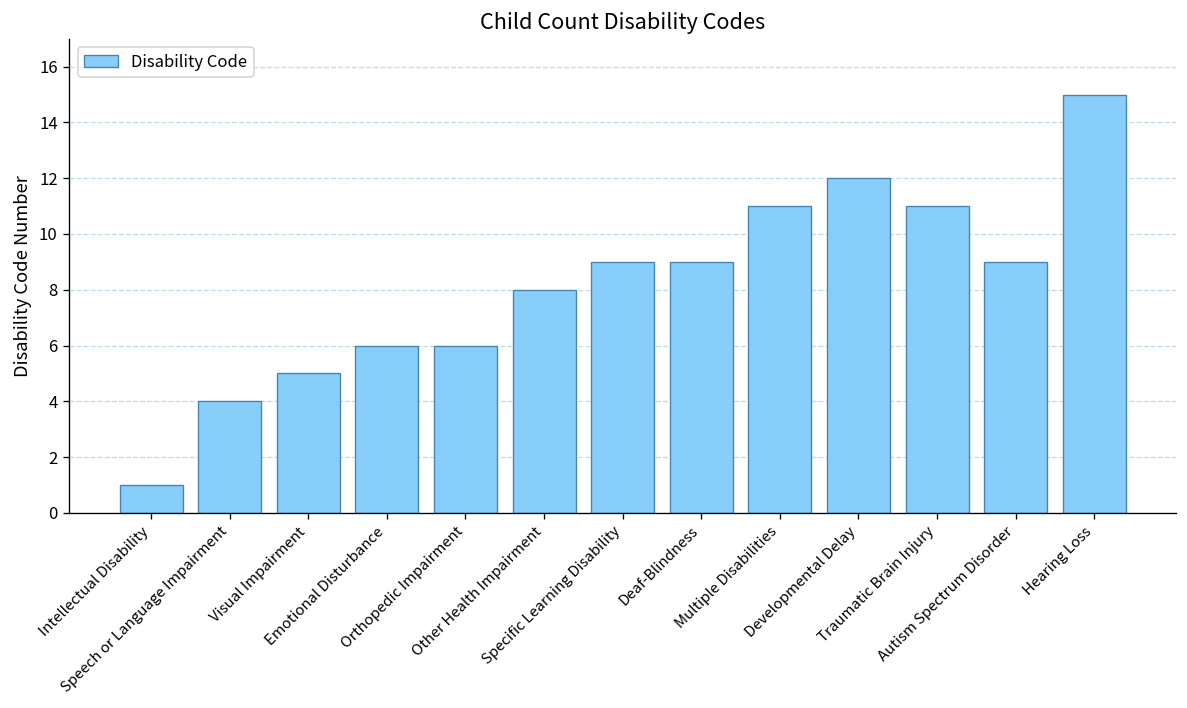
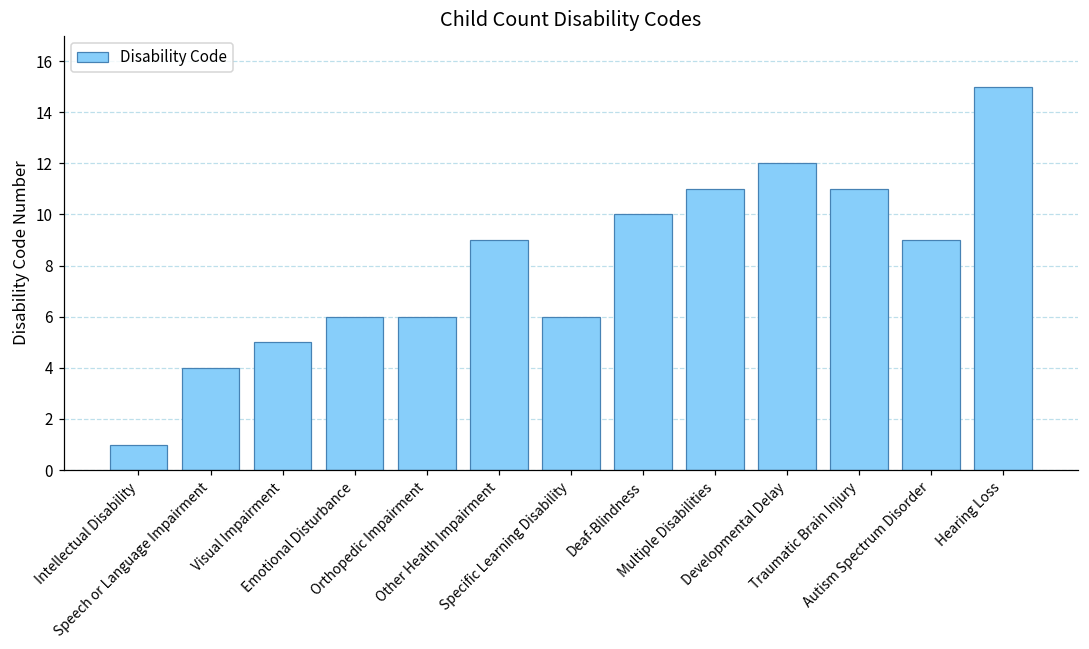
Other Health Impairment: 8 -> 9
Specific Learning Disability: 9 -> 6
Deaf-Blindness: 9 -> 10
